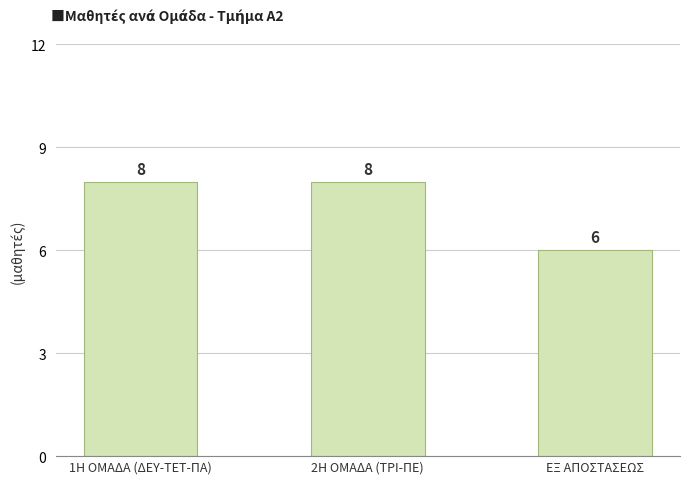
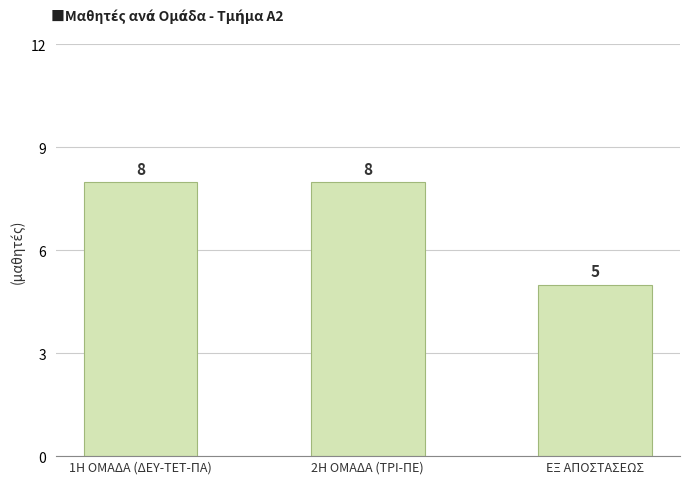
ΕΞ ΑΠΟΣΤΑΣΕΩΣ: 6 -> 5
